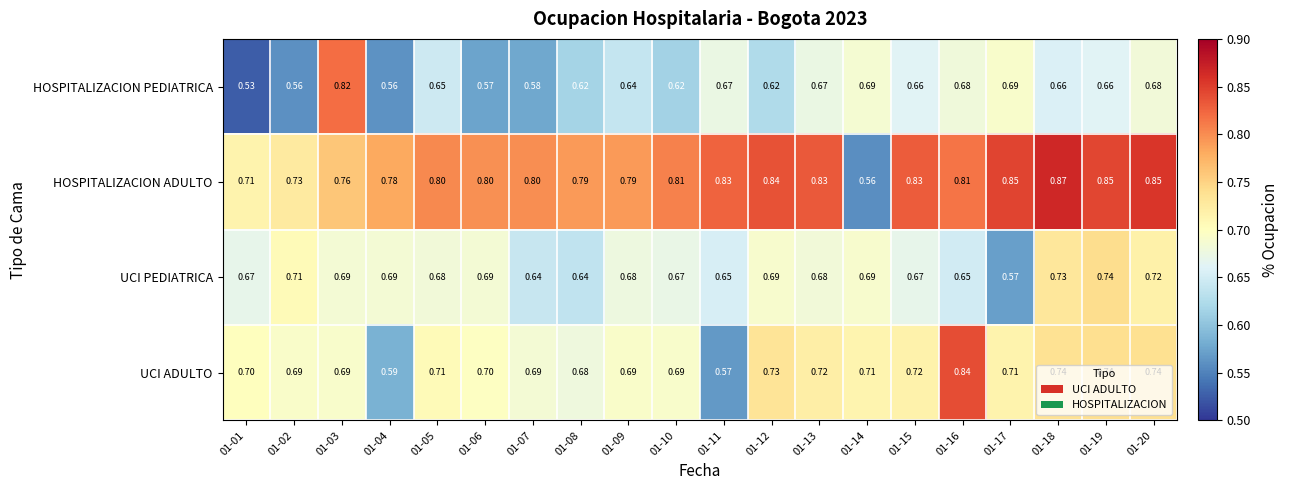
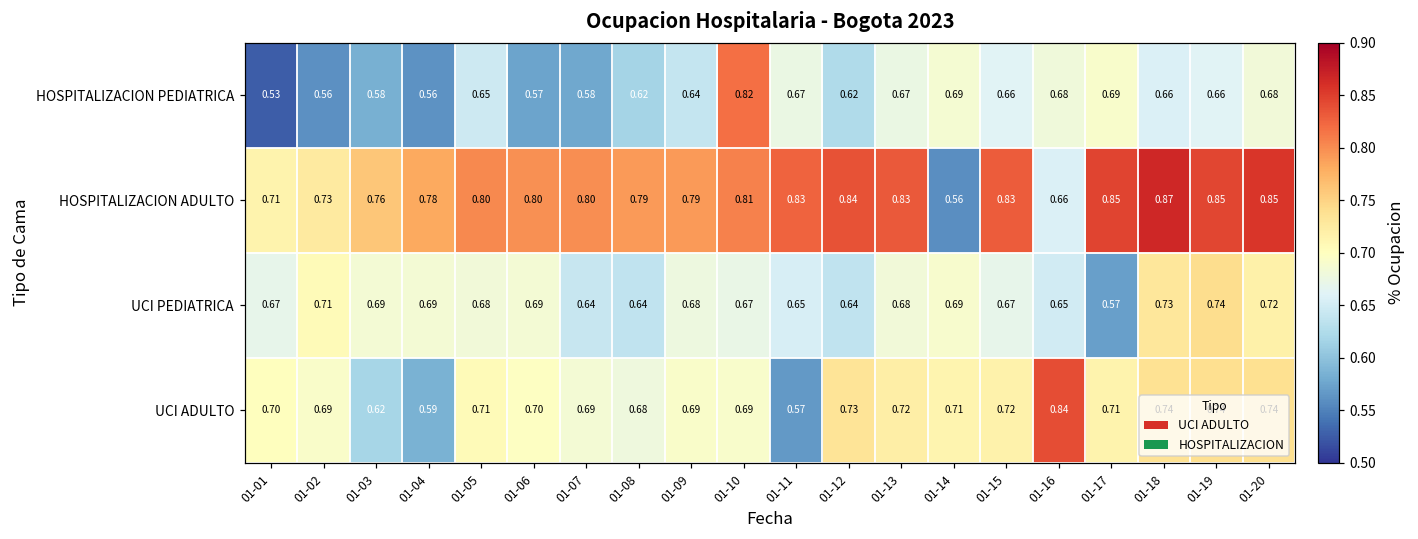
HOSPITALIZACION PEDIATRICA, 01-03: 0.82 -> 0.58
HOSPITALIZACION PEDIATRICA, 01-10: 0.62 -> 0.82
HOSPITALIZACION ADULTO, 01-16: 0.81 -> 0.66
UCI PEDIATRICA, 01-12: 0.69 -> 0.64
UCI ADULTO, 01-03: 0.69 -> 0.62
